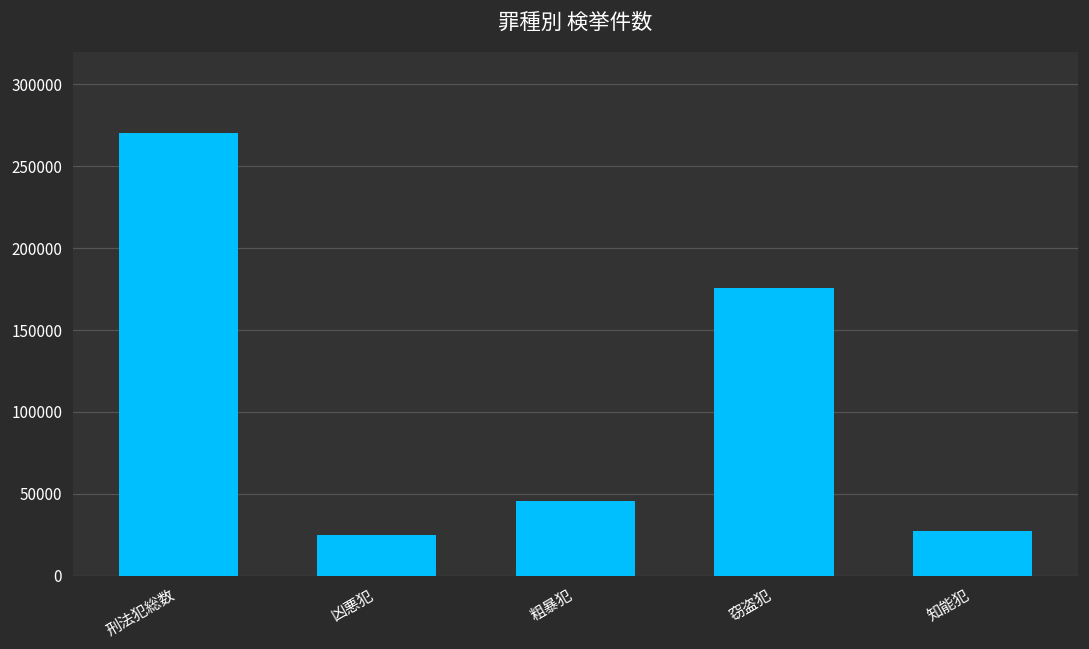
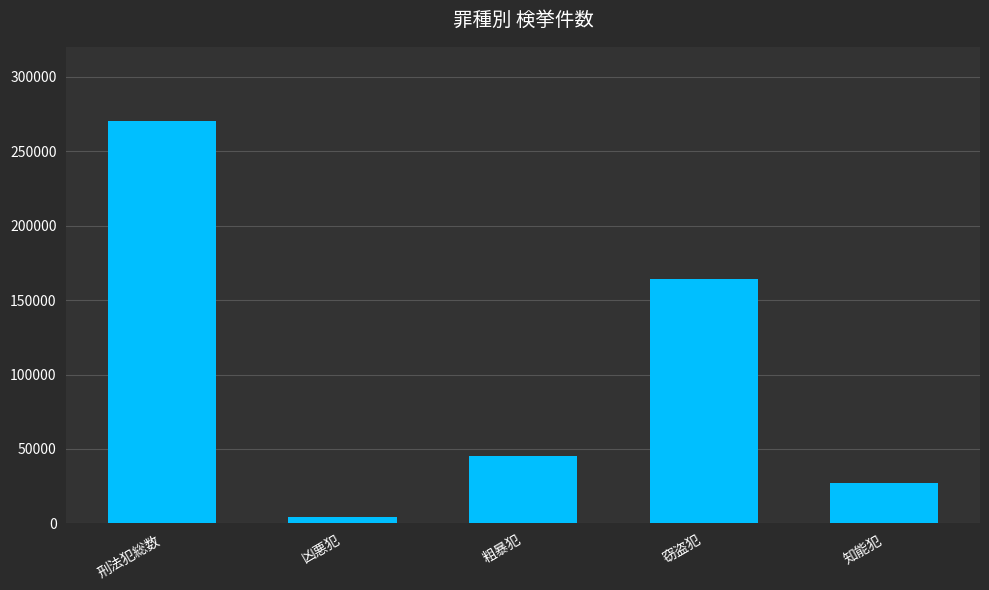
凶悪犯: 25000 -> 4000
窃盗犯: 176000 -> 164000
